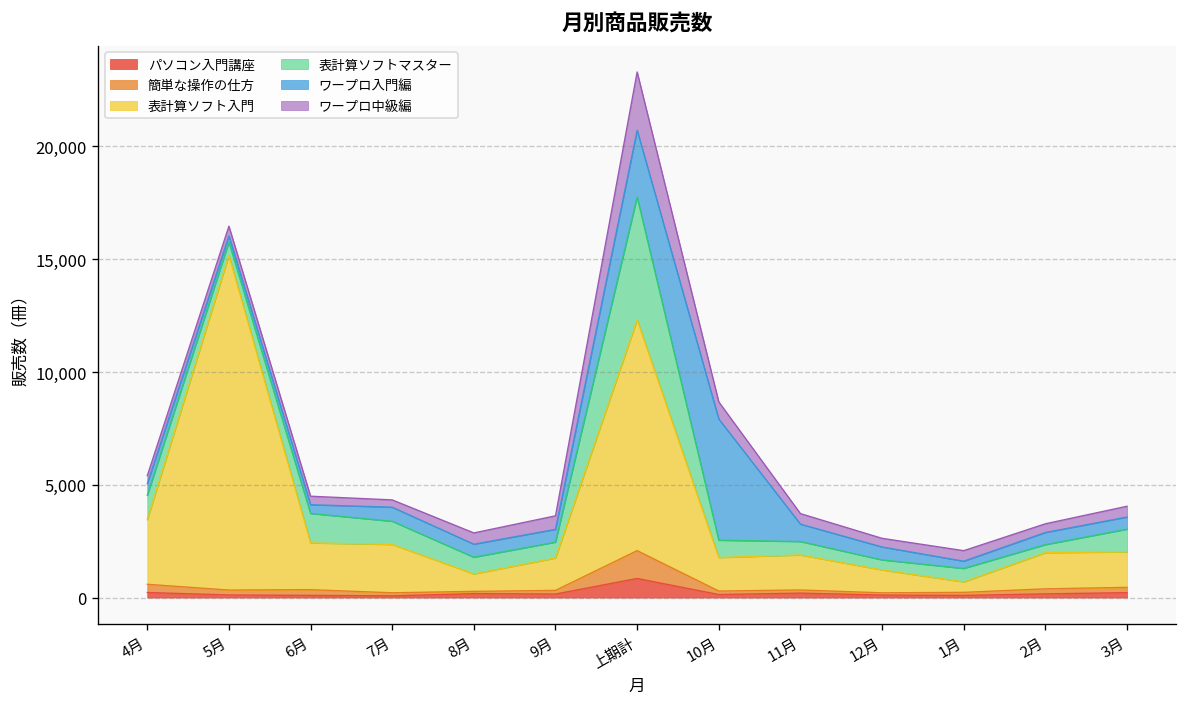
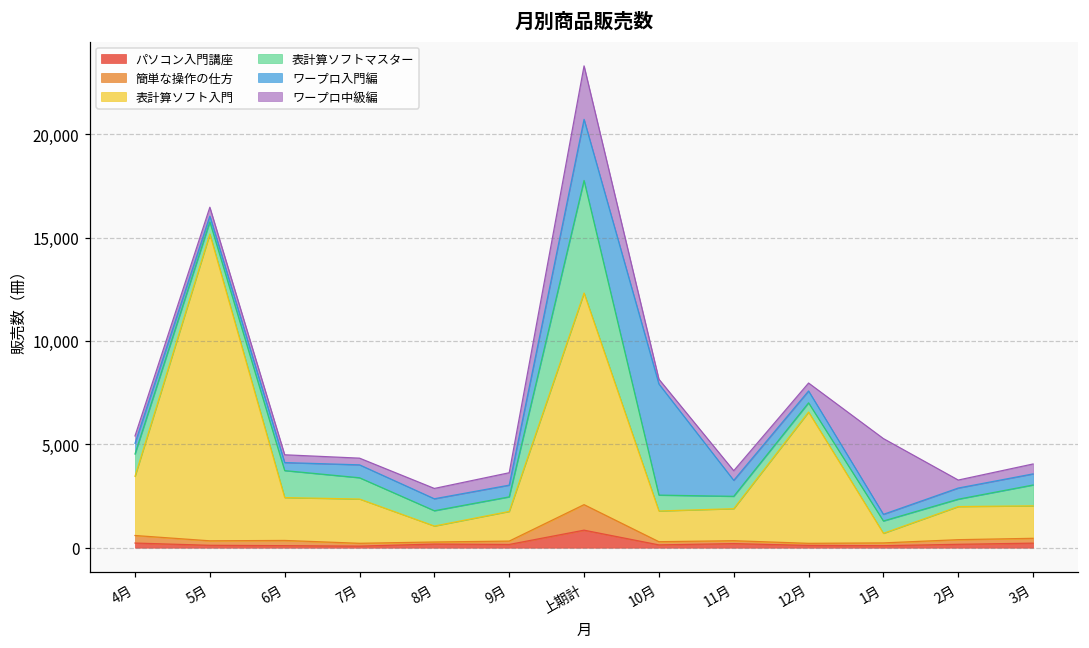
ワープロ中級編, 10月: 800 -> 200
表計算ソフト入門, 12月: 1,000 -> 6,400
ワープロ中級編, 1月: 500 -> 3,700
